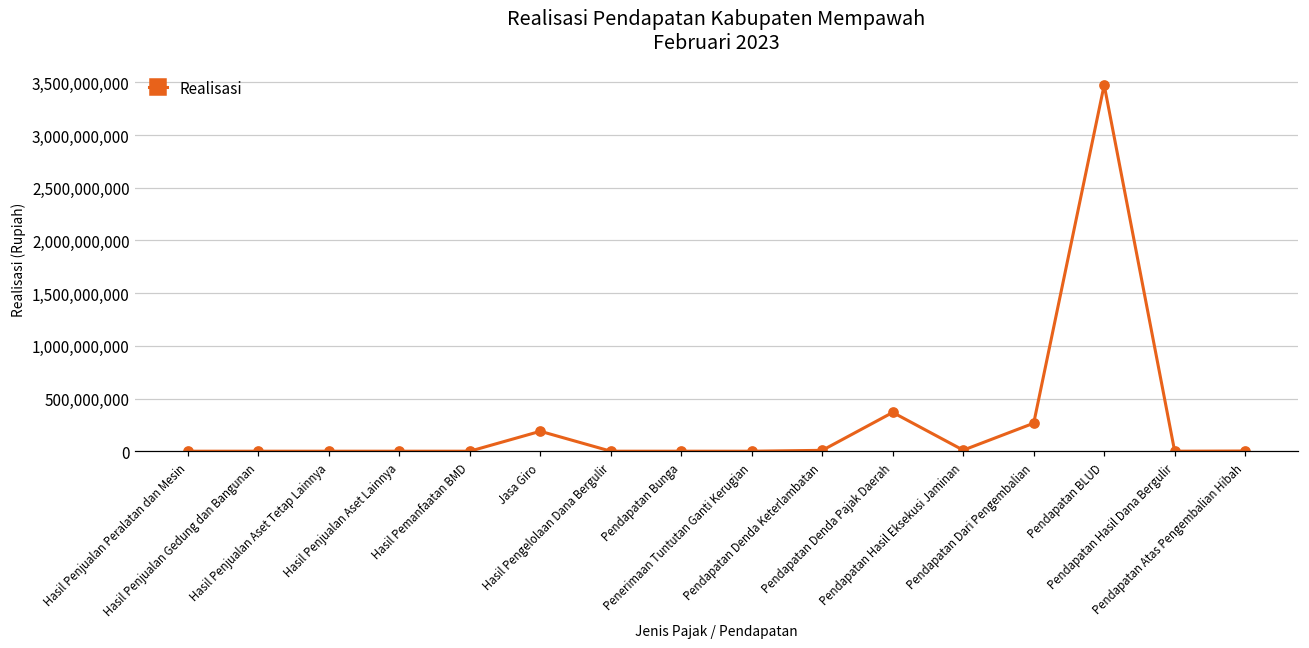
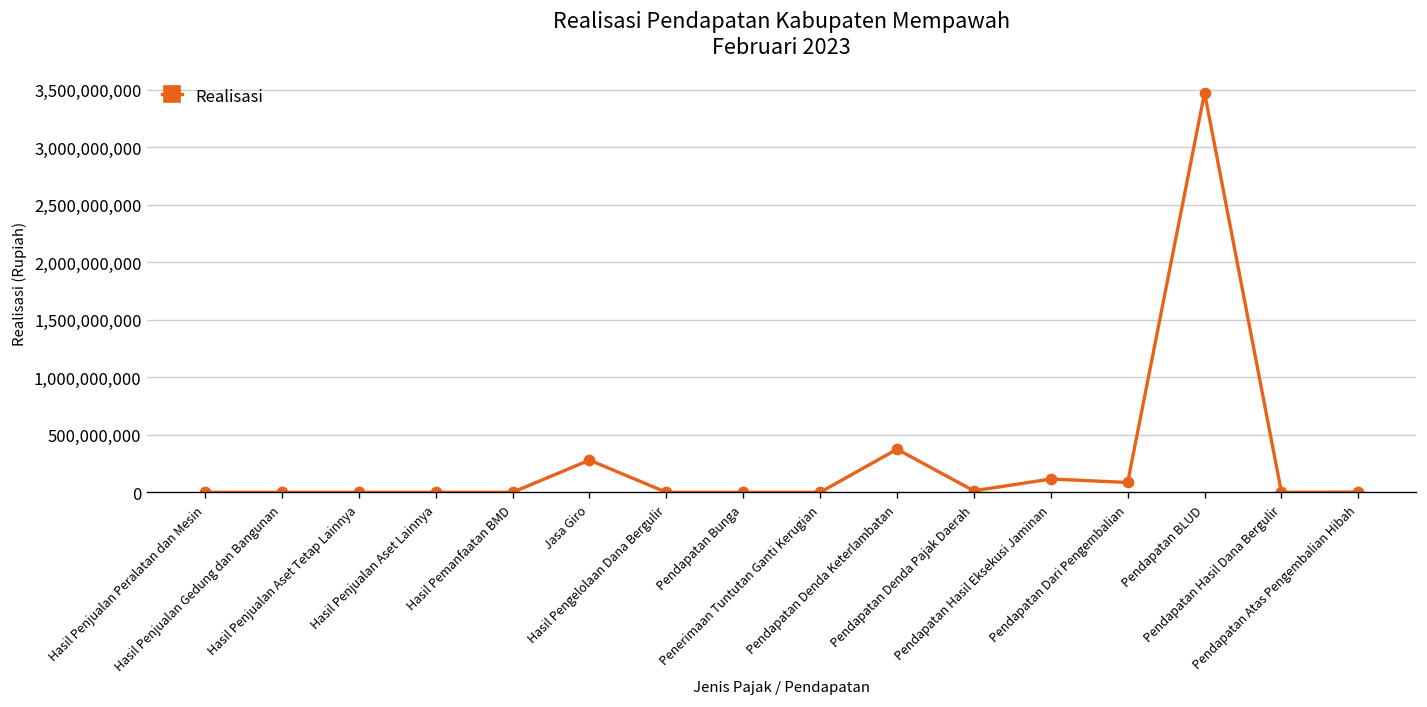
Jasa Giro: 200,000,000 -> 300,000,000
Pendapatan Denda Keterlambatan: 0 -> 400,000,000
Pendapatan Denda Pajak Daerah: 400,000,000 -> 0
Pendapatan Hasil Eksekusi Jaminan: 0 -> 100,000,000
Pendapatan Dari Pengembalian: 300,000,000 -> 100,000,000
